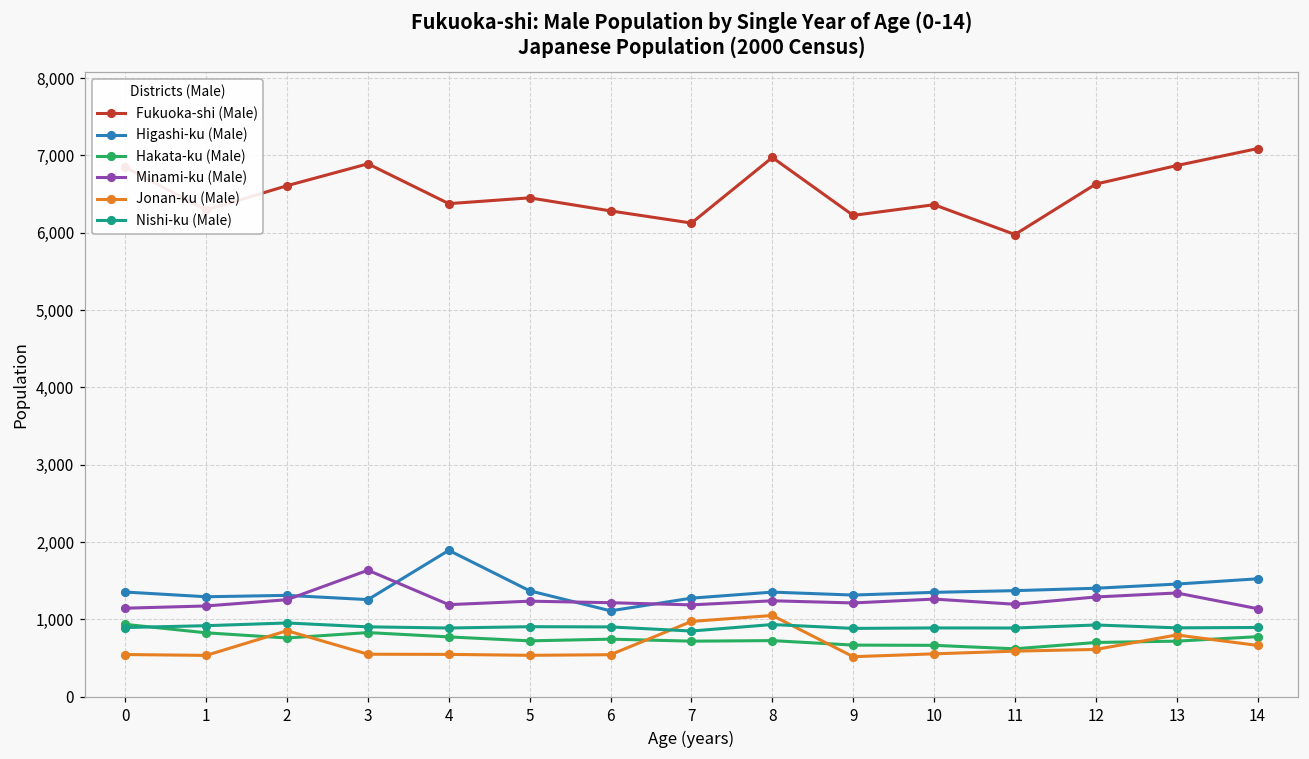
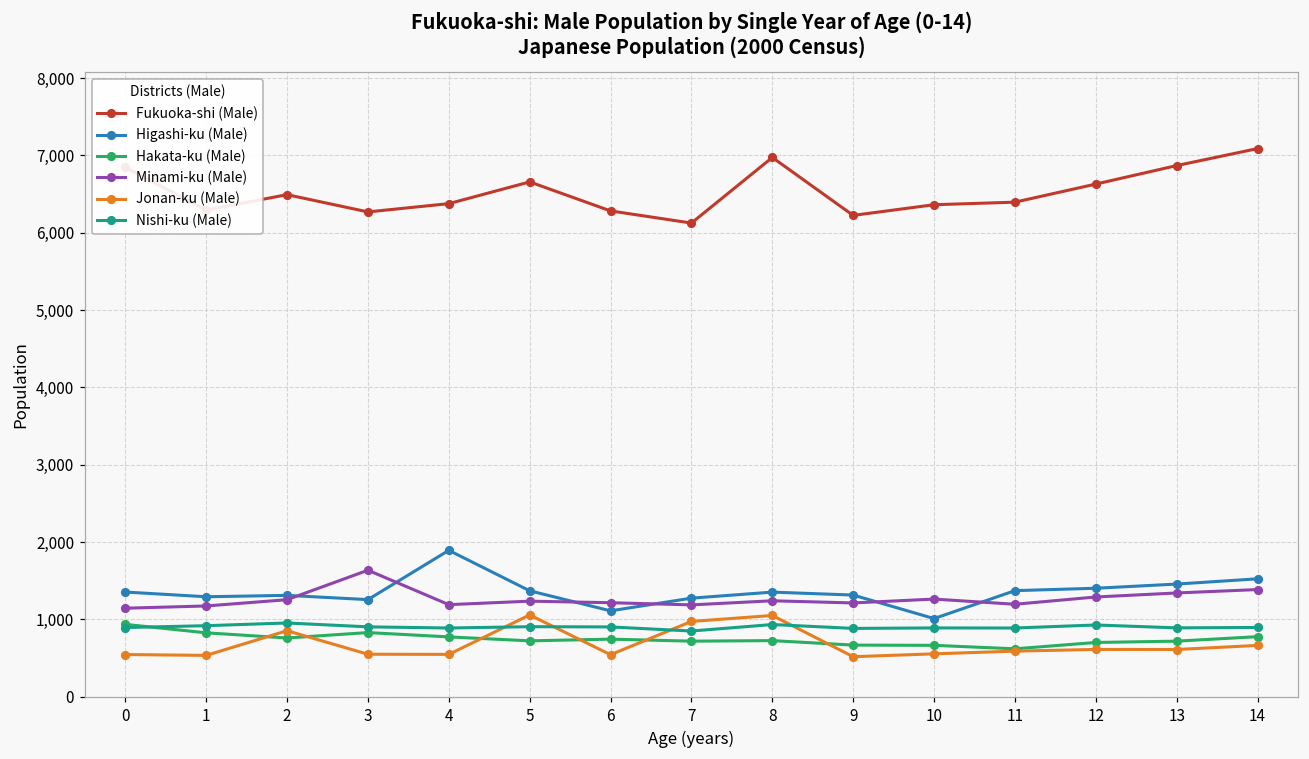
Fukuoka-shi (Male), 2: 6,600 -> 6,500
Fukuoka-shi (Male), 3: 6,900 -> 6,300
Fukuoka-shi (Male), 5: 6,500 -> 6,700
Jonan-ku (Male), 5: 500 -> 1,100
Higashi-ku (Male), 10: 1,400 -> 1,000
Fukuoka-shi (Male), 11: 6,000 -> 6,400
Jonan-ku (Male), 13: 800 -> 600
Minami-ku (Male), 14: 1,100 -> 1,400
